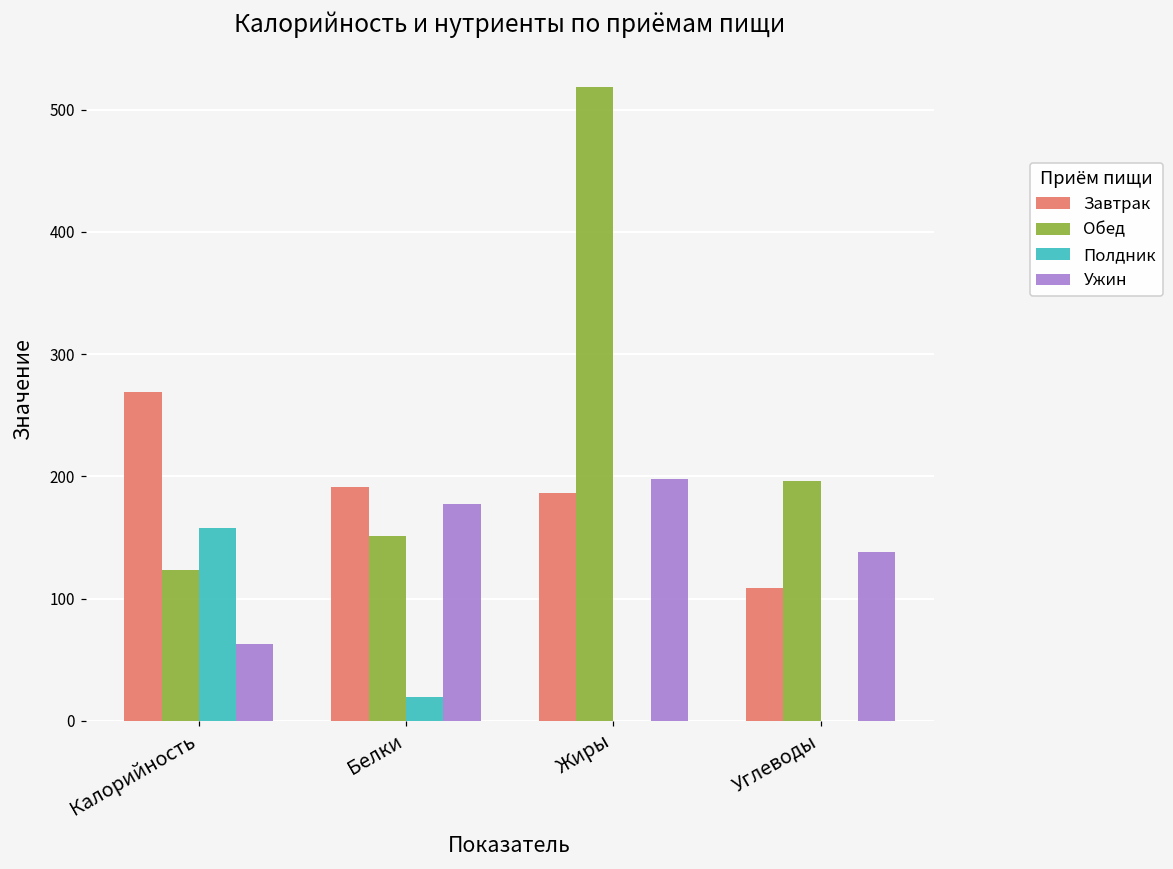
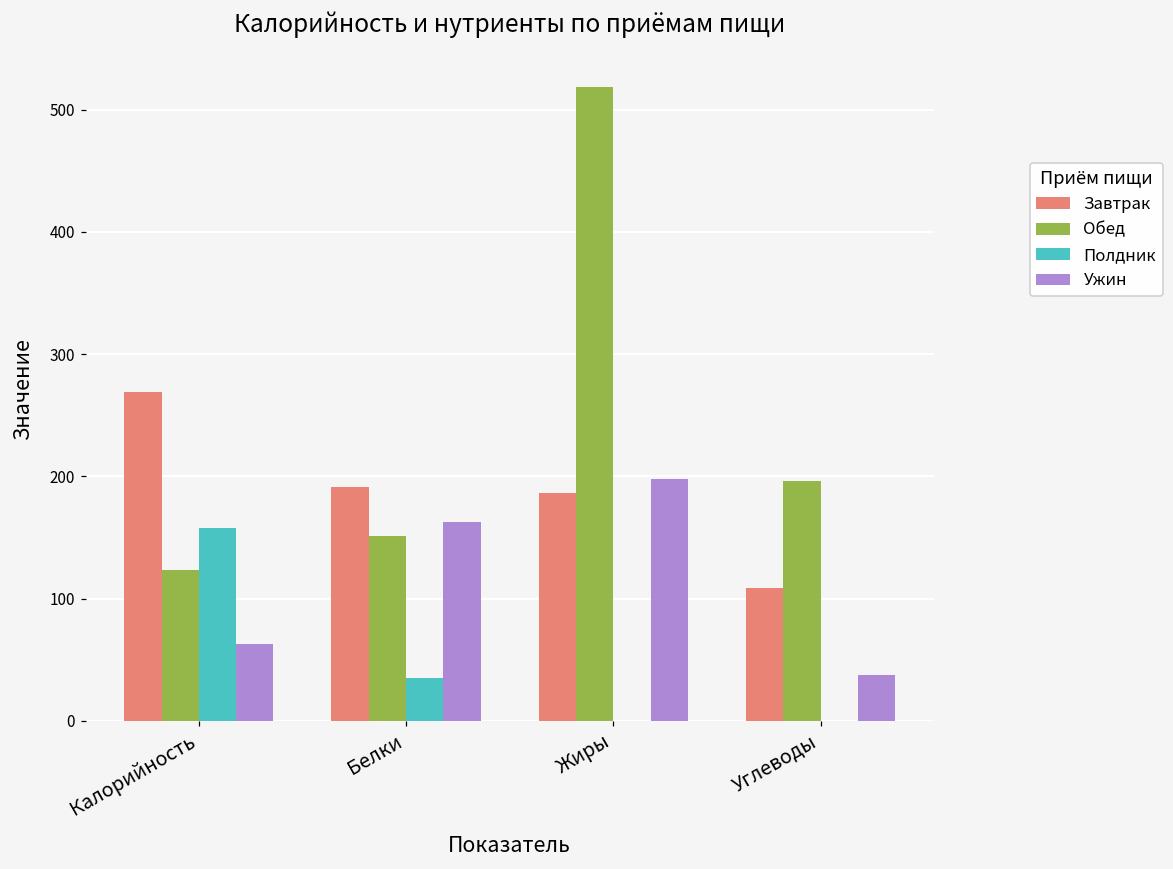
Полдник, Белки: 19 -> 35
Ужин, Белки: 177 -> 163
Ужин, Углеводы: 138 -> 37
